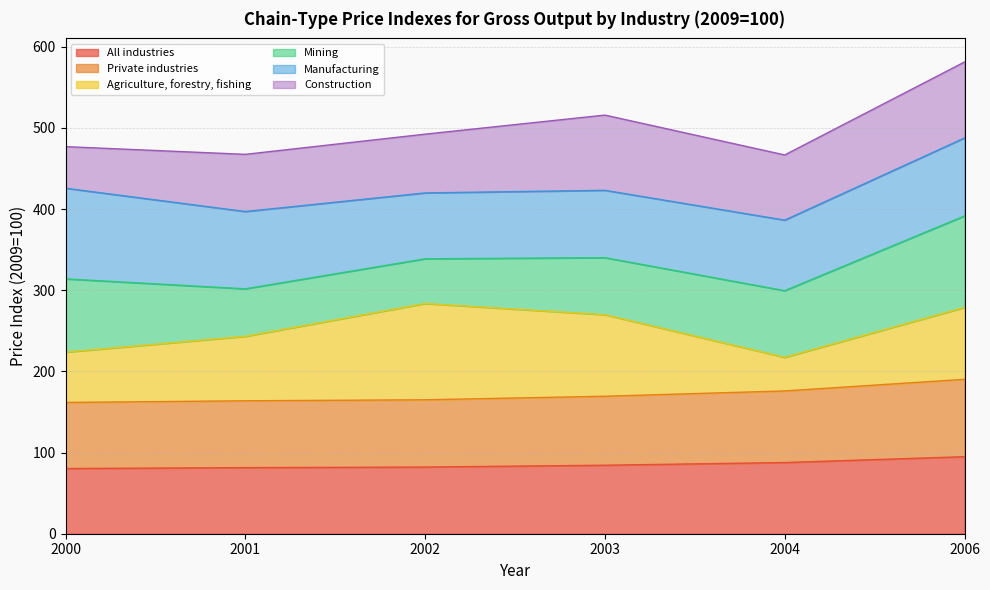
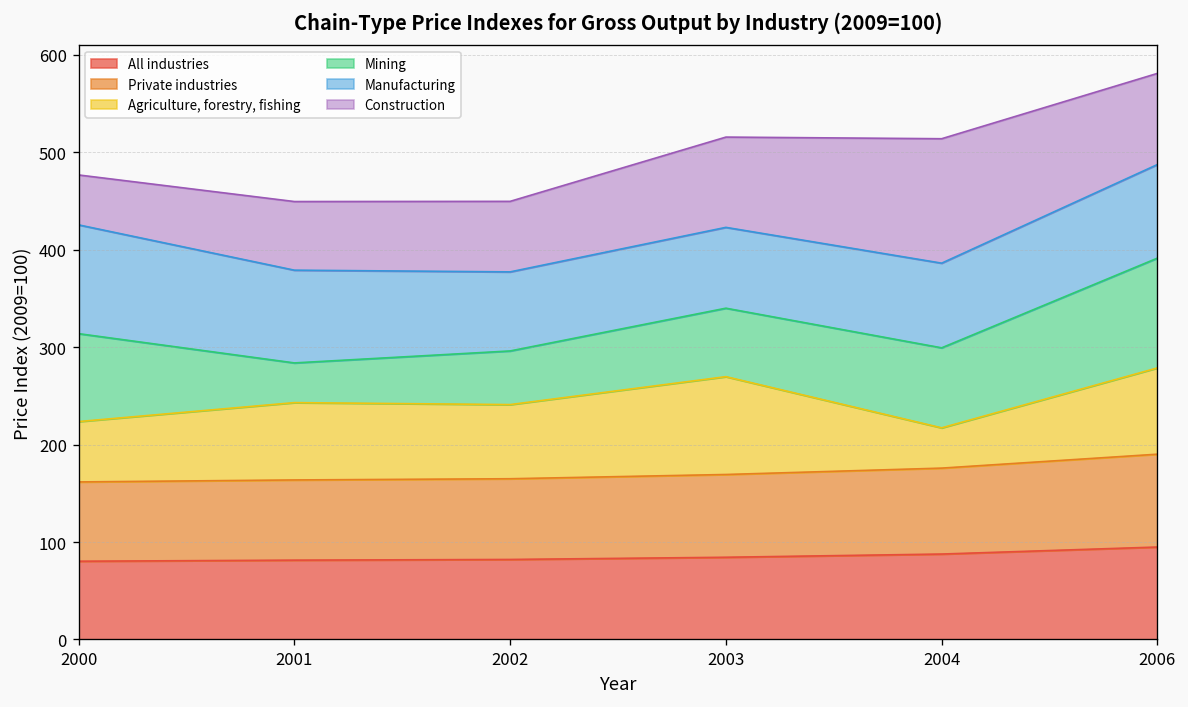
Mining, 2001: 60 -> 40
Agriculture, forestry, fishing, 2002: 120 -> 80
Construction, 2004: 80 -> 130
